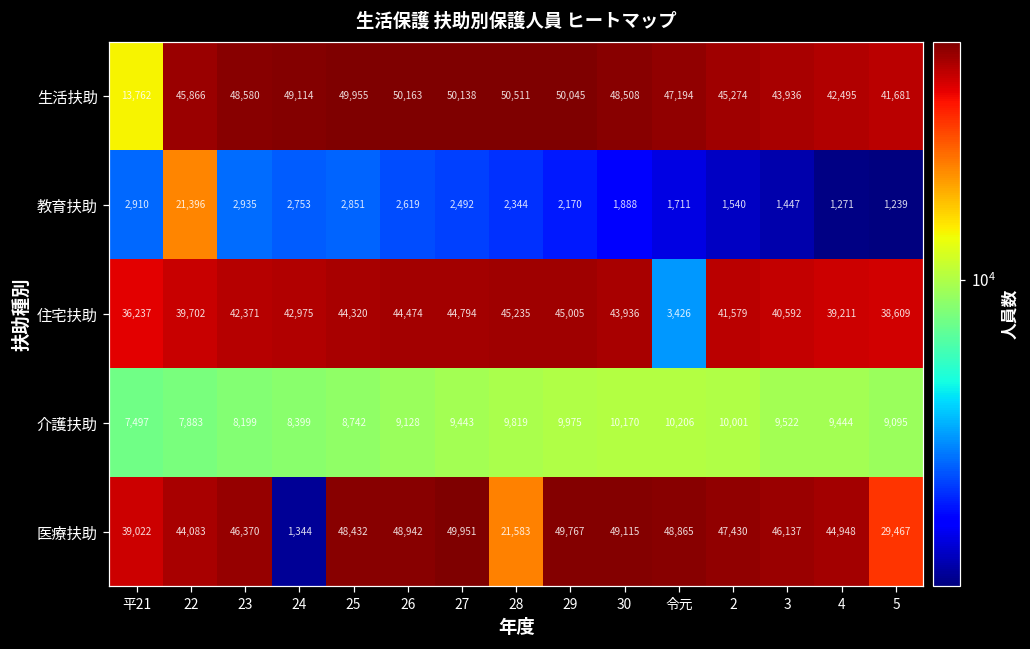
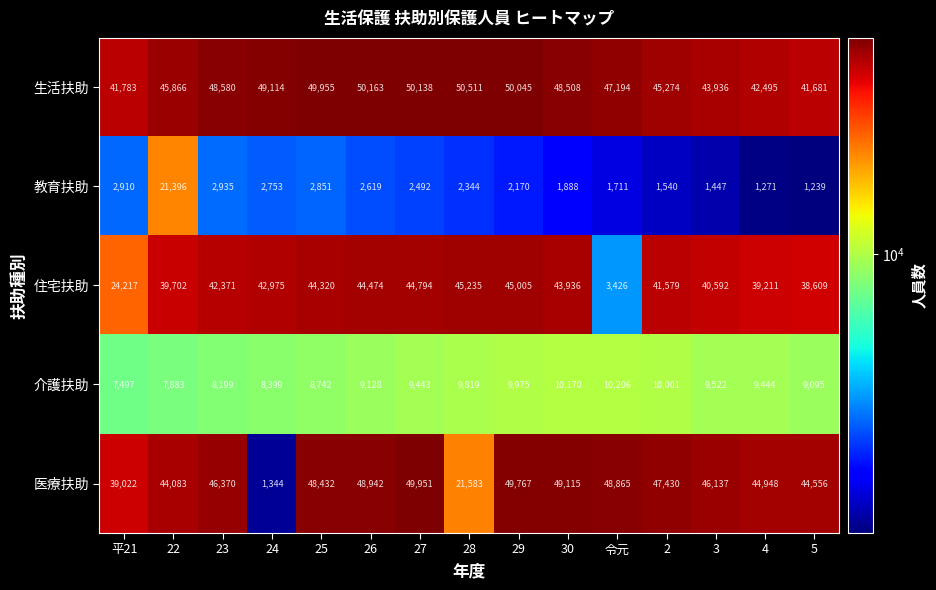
生活扶助, 平21: 13,762 -> 41,783
住宅扶助, 平21: 36,237 -> 24,217
医療扶助, 5: 29,467 -> 44,556
